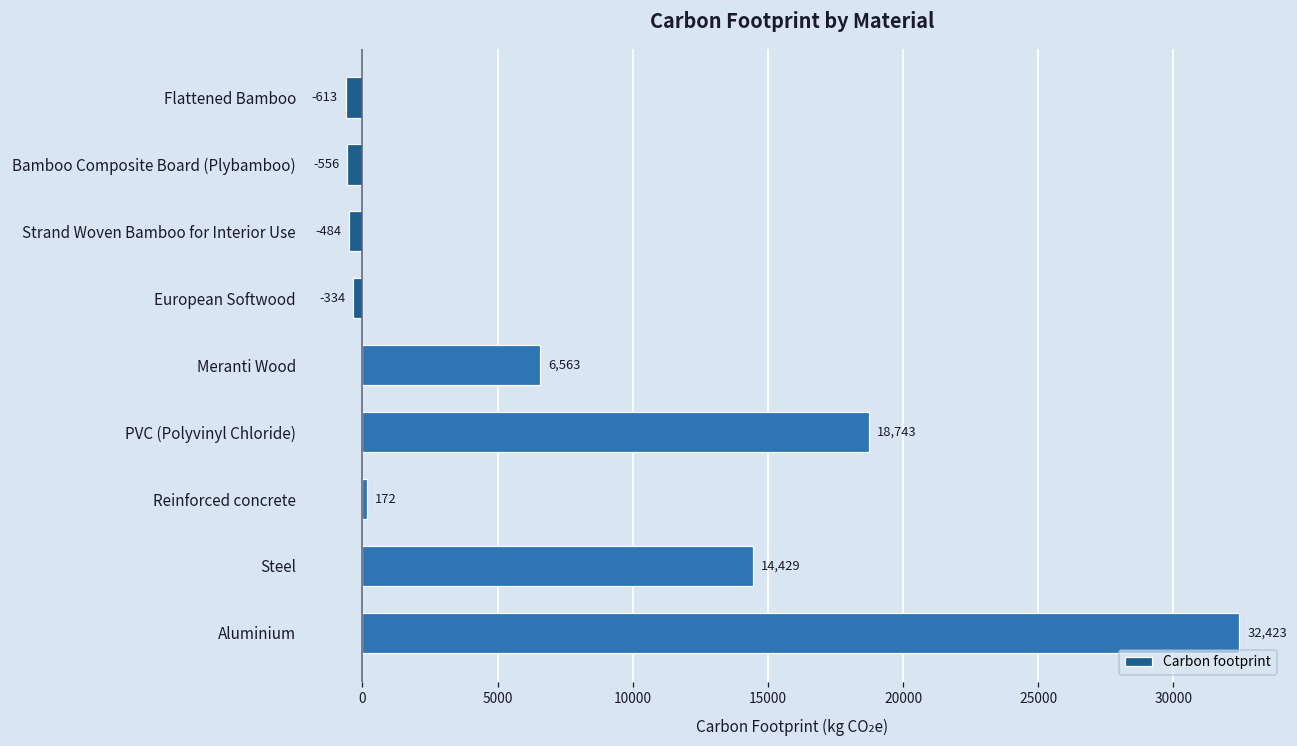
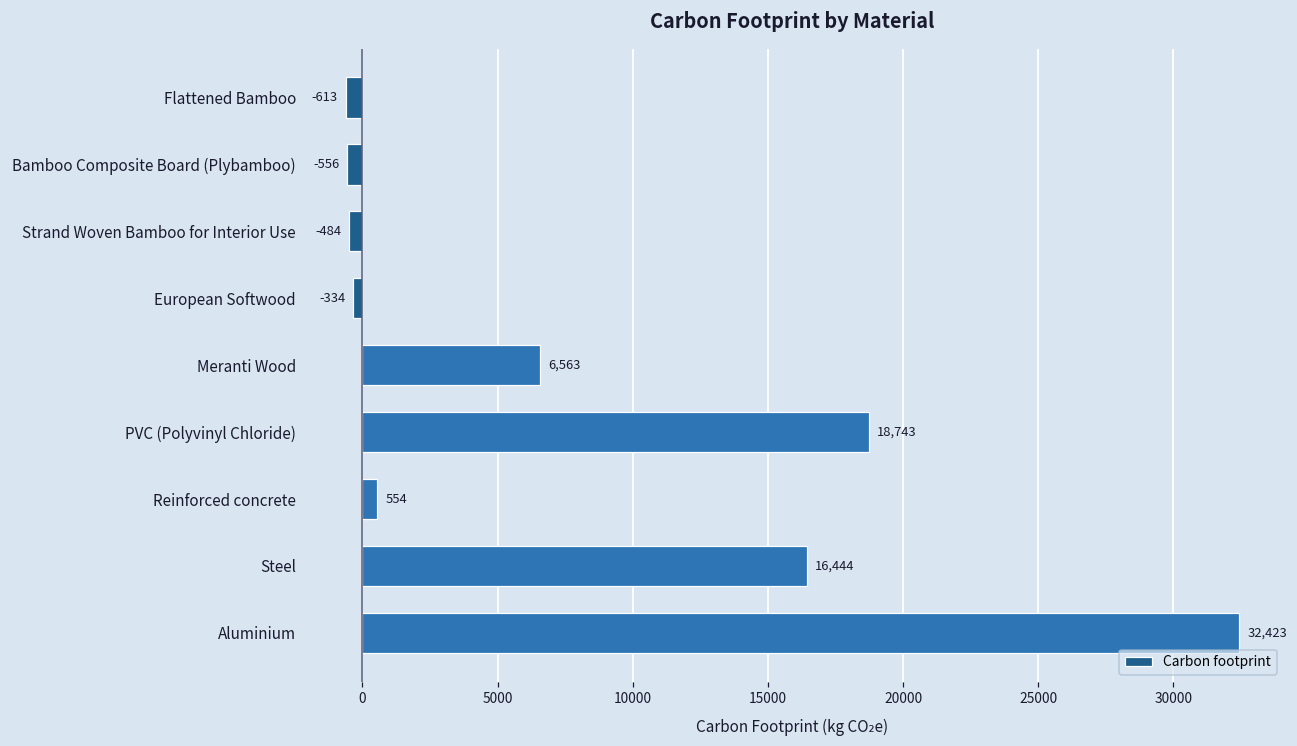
Reinforced concrete: 172 -> 554
Steel: 14,429 -> 16,444
